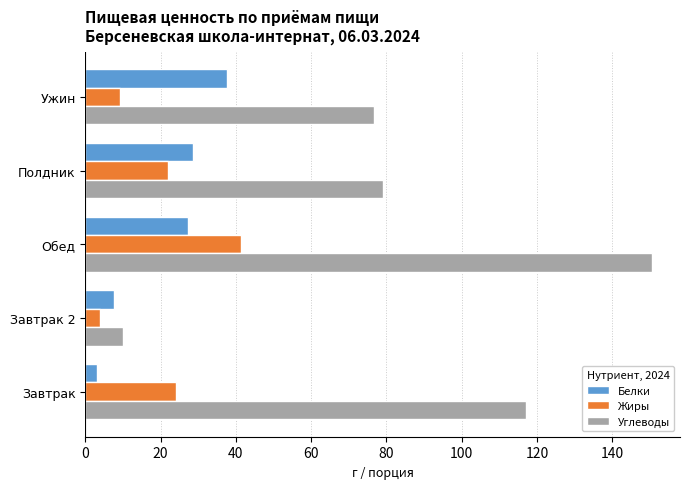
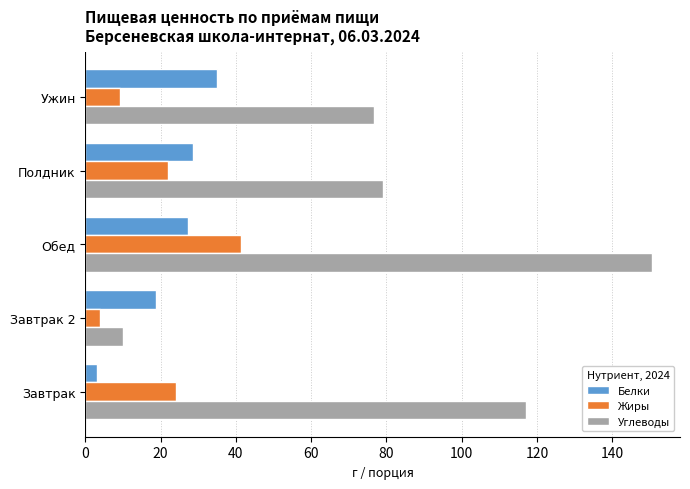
Белки, Ужин: 38 -> 35
Белки, Завтрак 2: 8 -> 19
